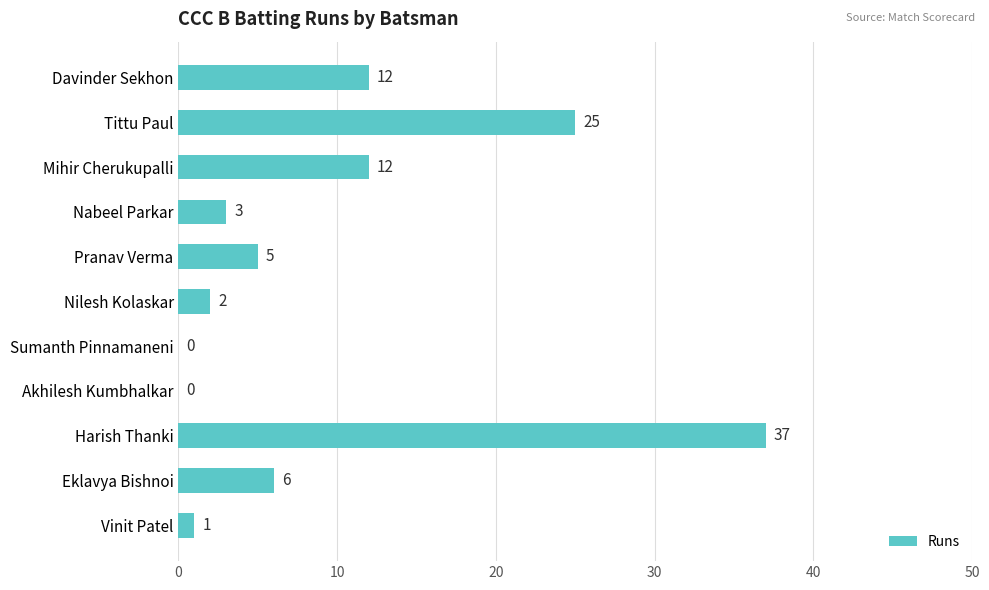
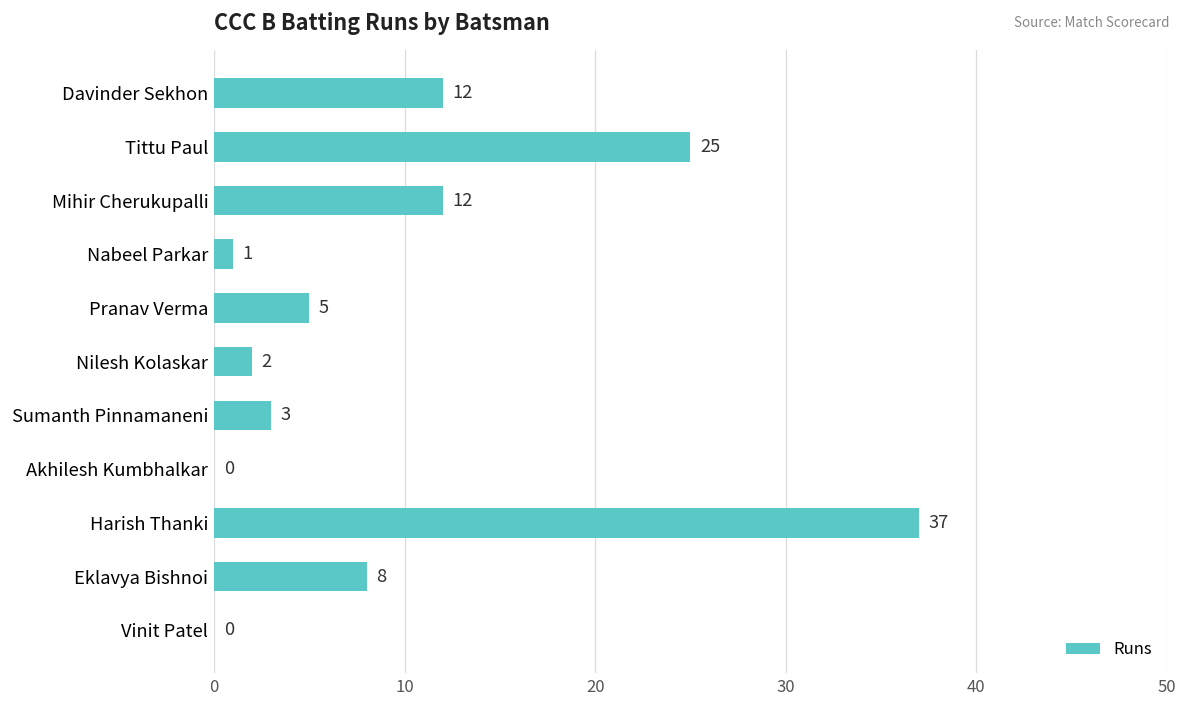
Nabeel Parkar: 3 -> 1
Sumanth Pinnamaneni: 0 -> 3
Eklavya Bishnoi: 6 -> 8
Vinit Patel: 1 -> 0
